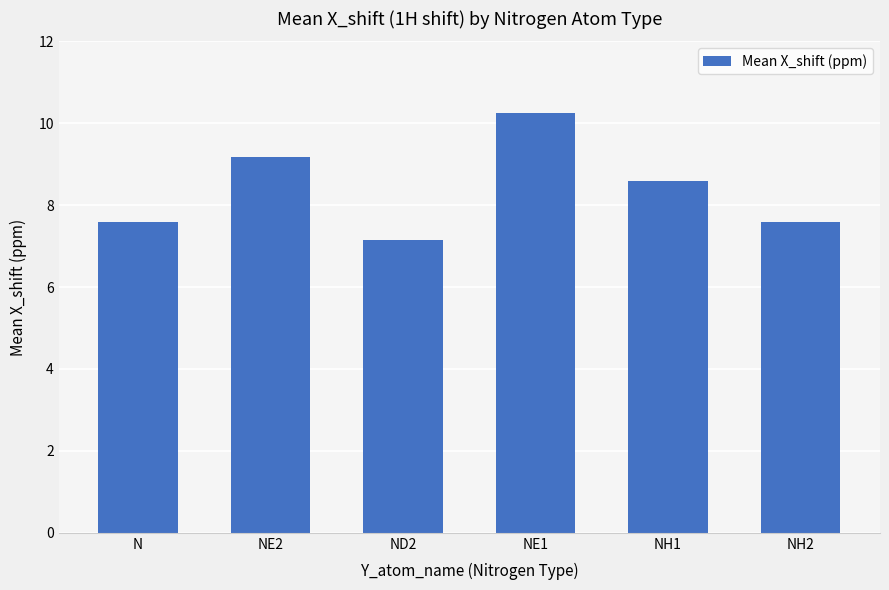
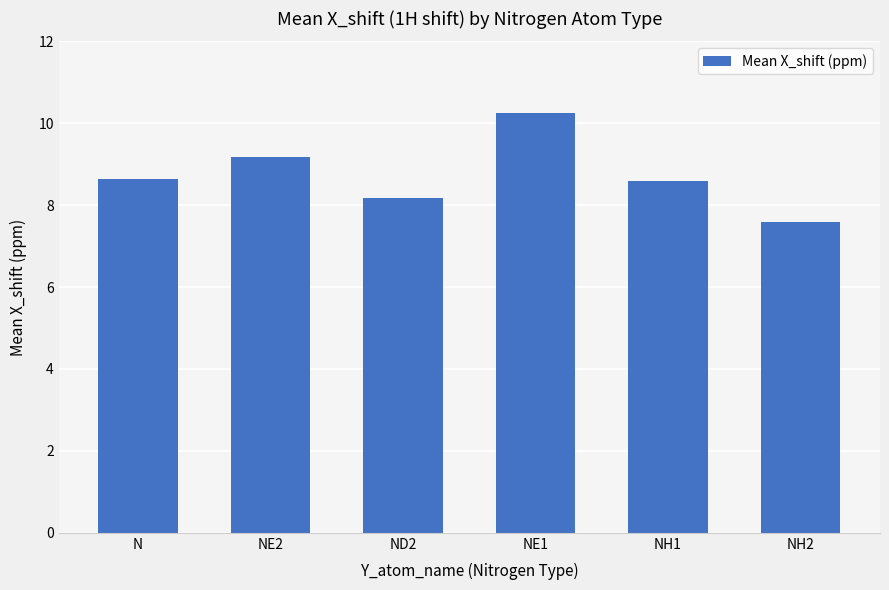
N: 7.6 -> 8.7
ND2: 7.1 -> 8.2
